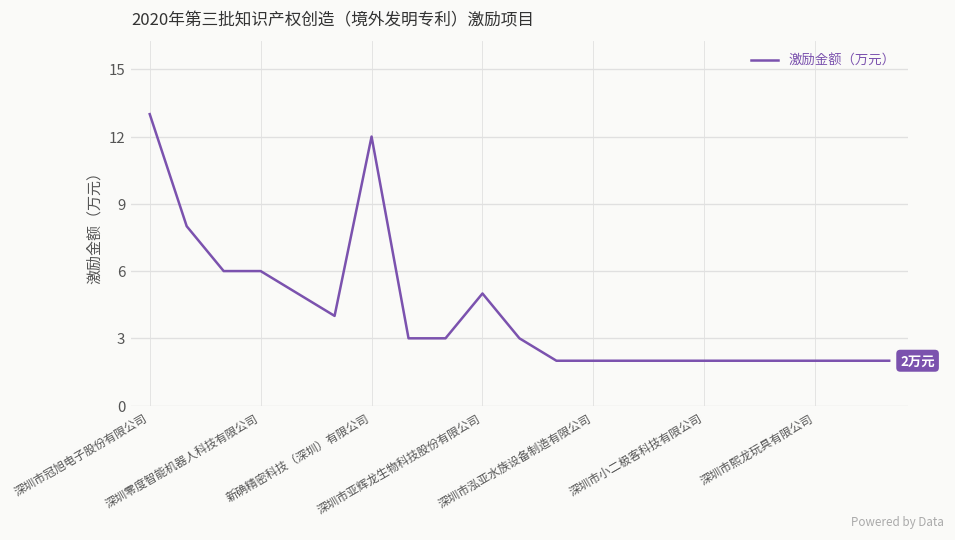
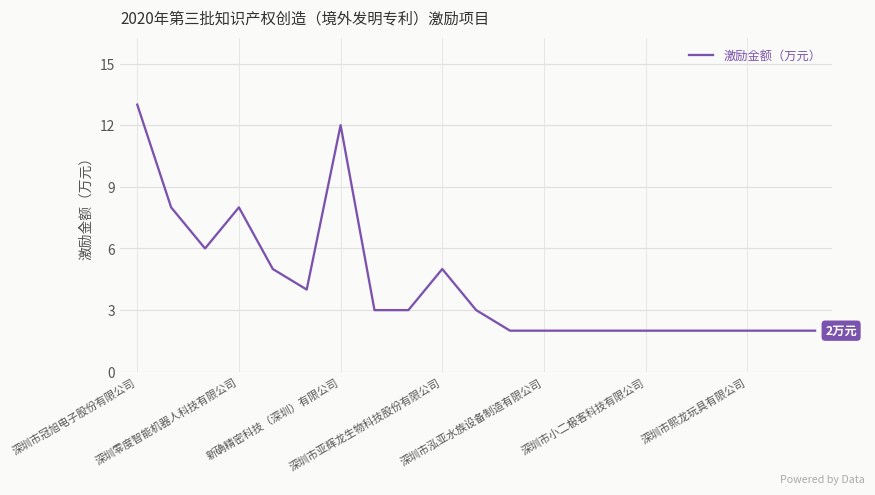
深圳零度智能机器人科技有限公司: 6 -> 8
